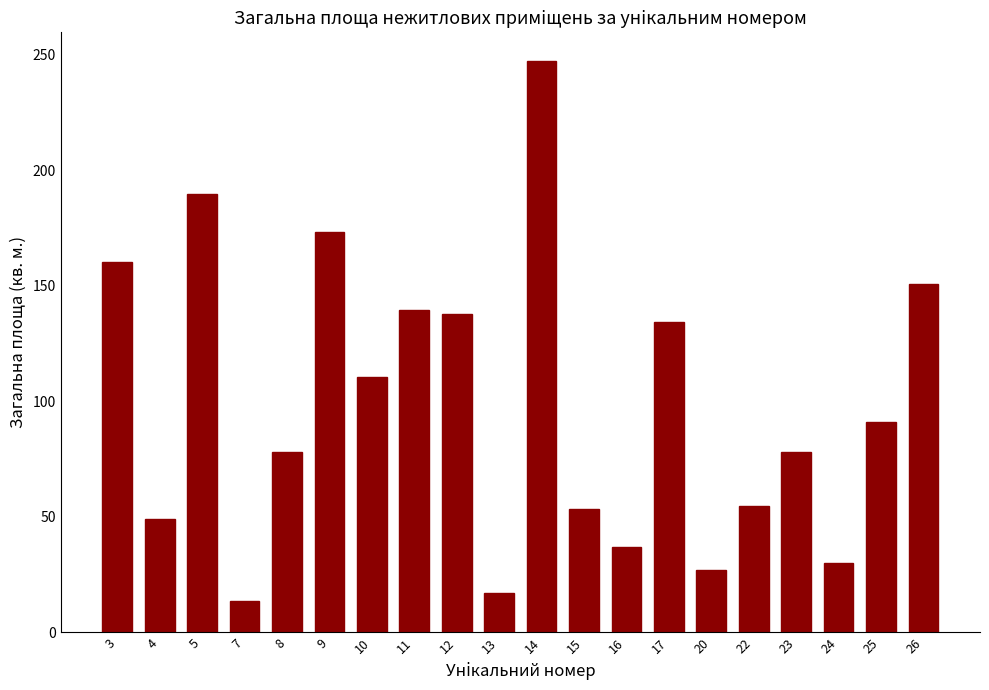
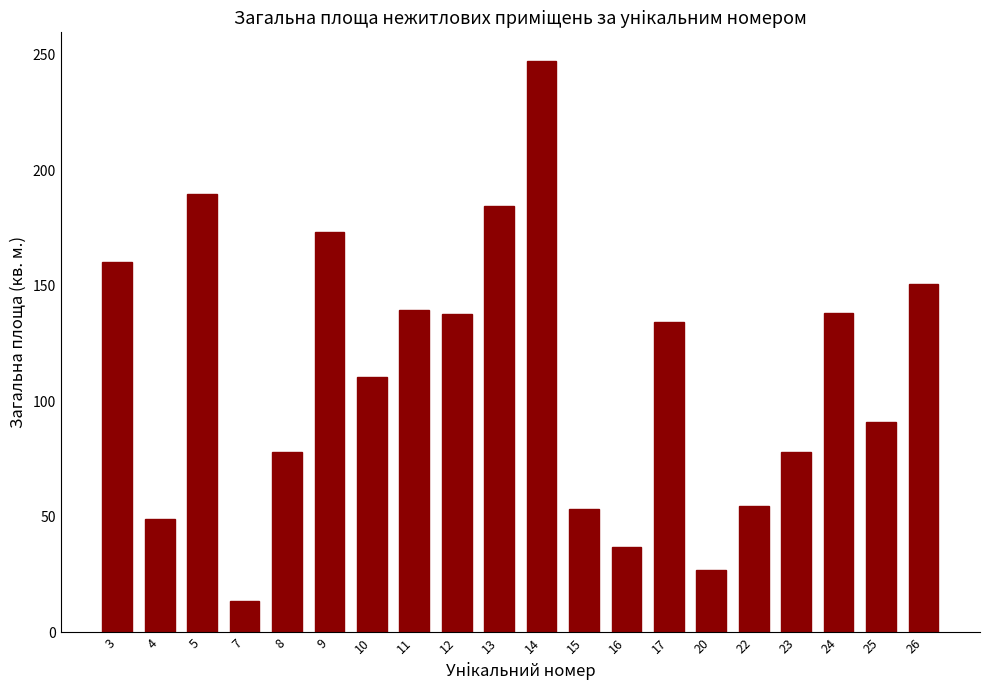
13: 17 -> 184
24: 30 -> 138
